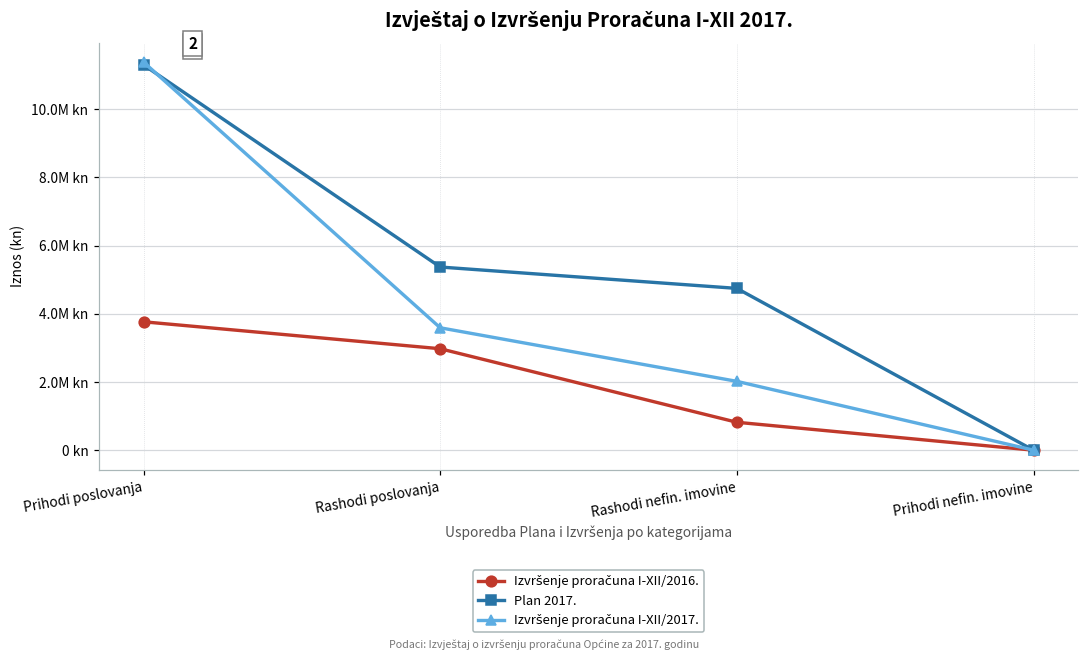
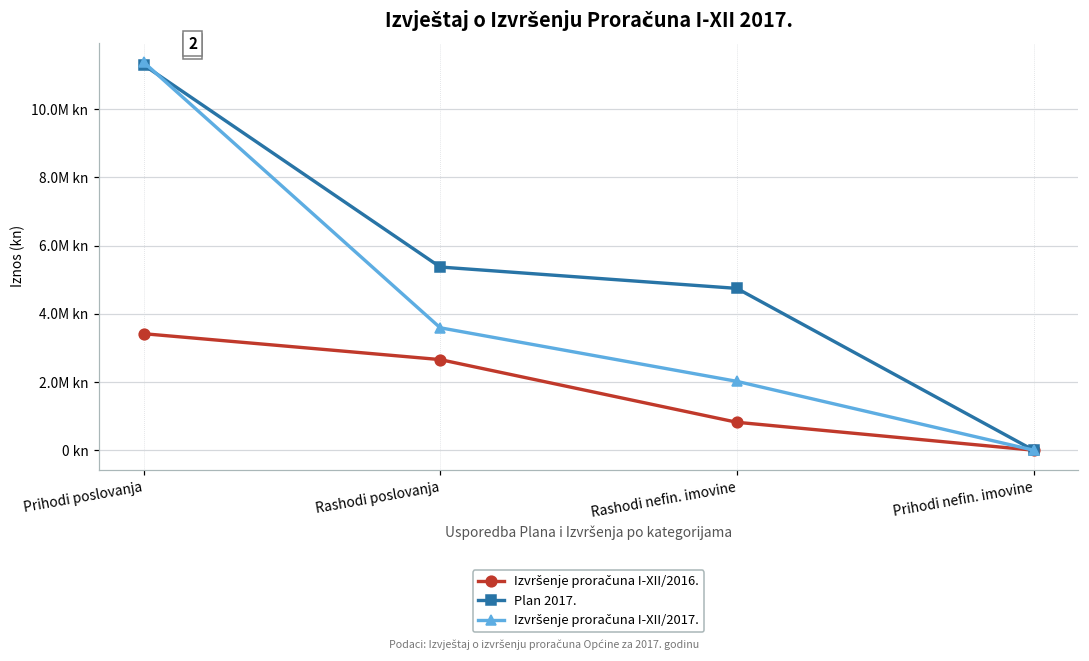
Izvršenje proračuna I-XII/2016., Prihodi poslovanja: 3.8M kn -> 3.4M kn
Izvršenje proračuna I-XII/2016., Rashodi poslovanja: 3.0M kn -> 2.7M kn
